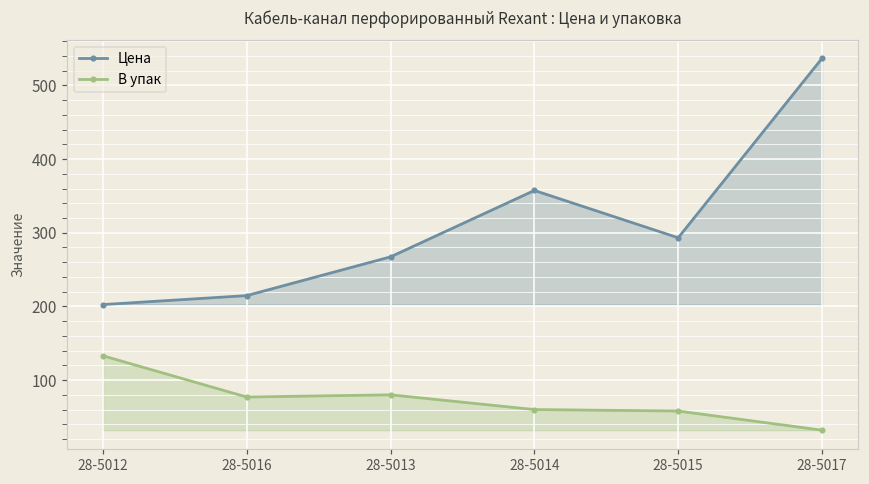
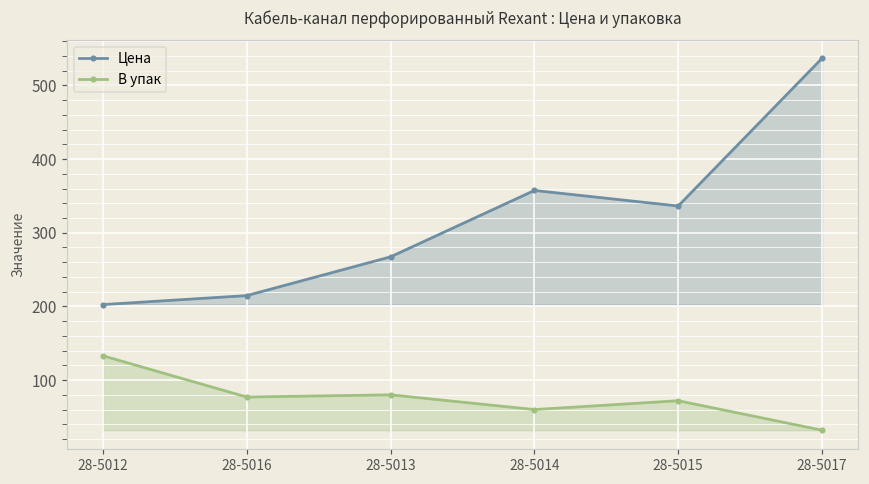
Цена, 28-5015: 290 -> 340
В упак, 28-5015: 60 -> 70
